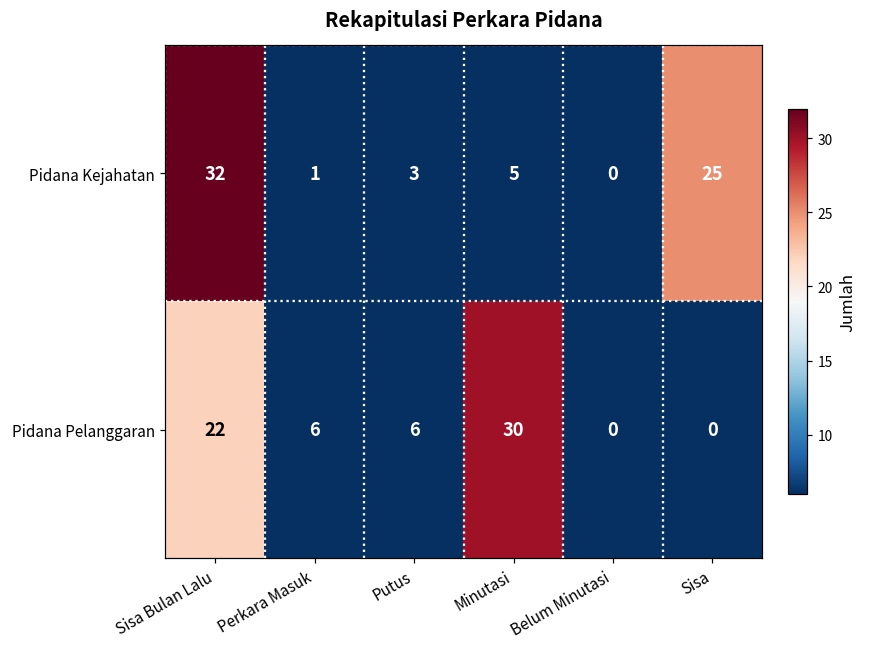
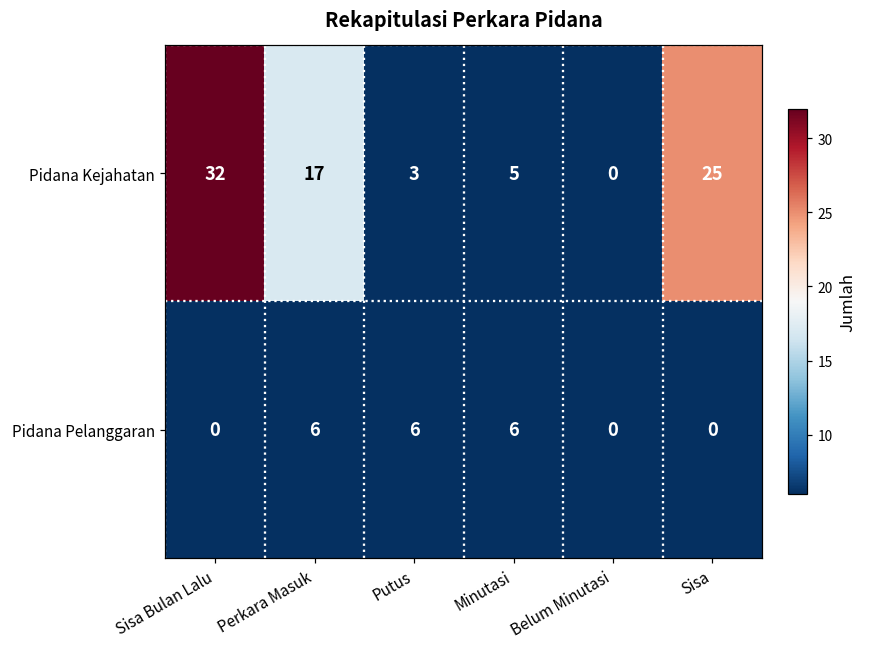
Pidana Kejahatan, Perkara Masuk: 1 -> 17
Pidana Pelanggaran, Sisa Bulan Lalu: 22 -> 0
Pidana Pelanggaran, Minutasi: 30 -> 6
